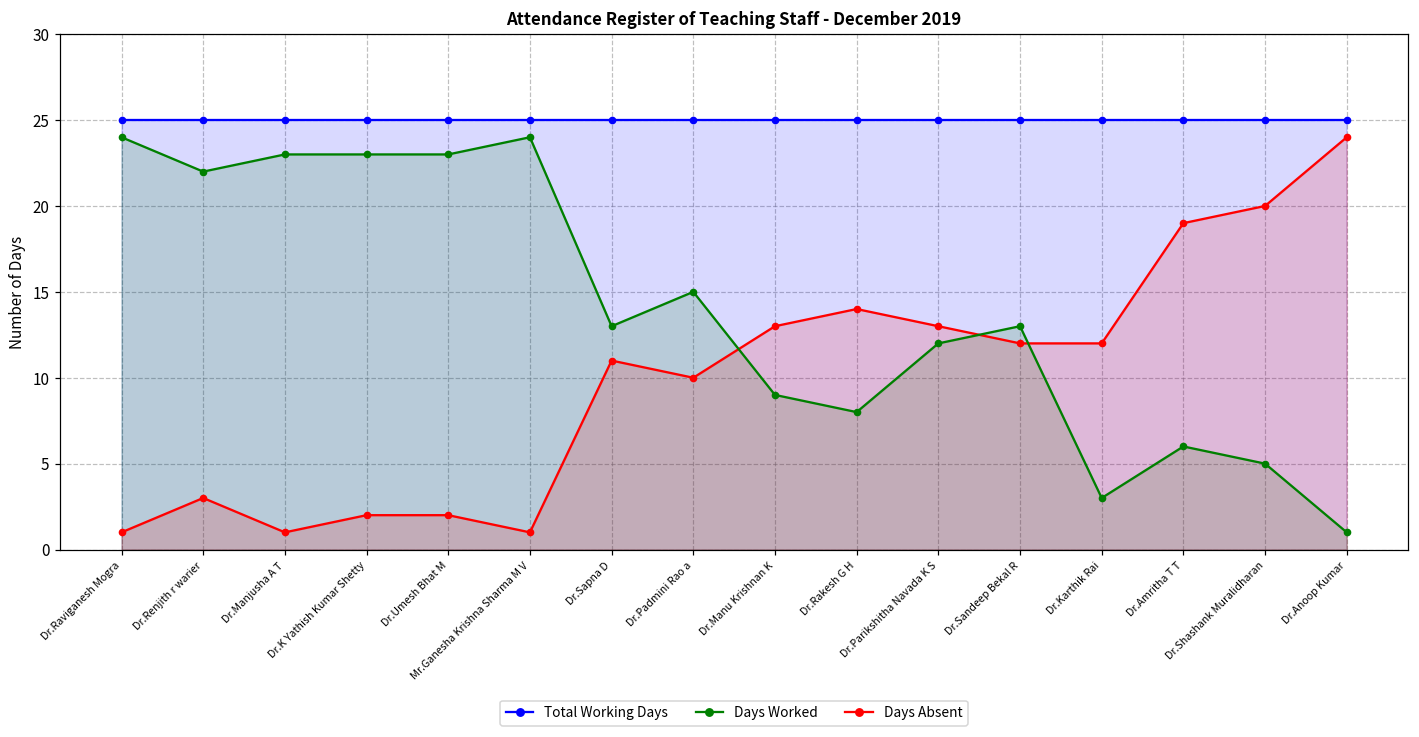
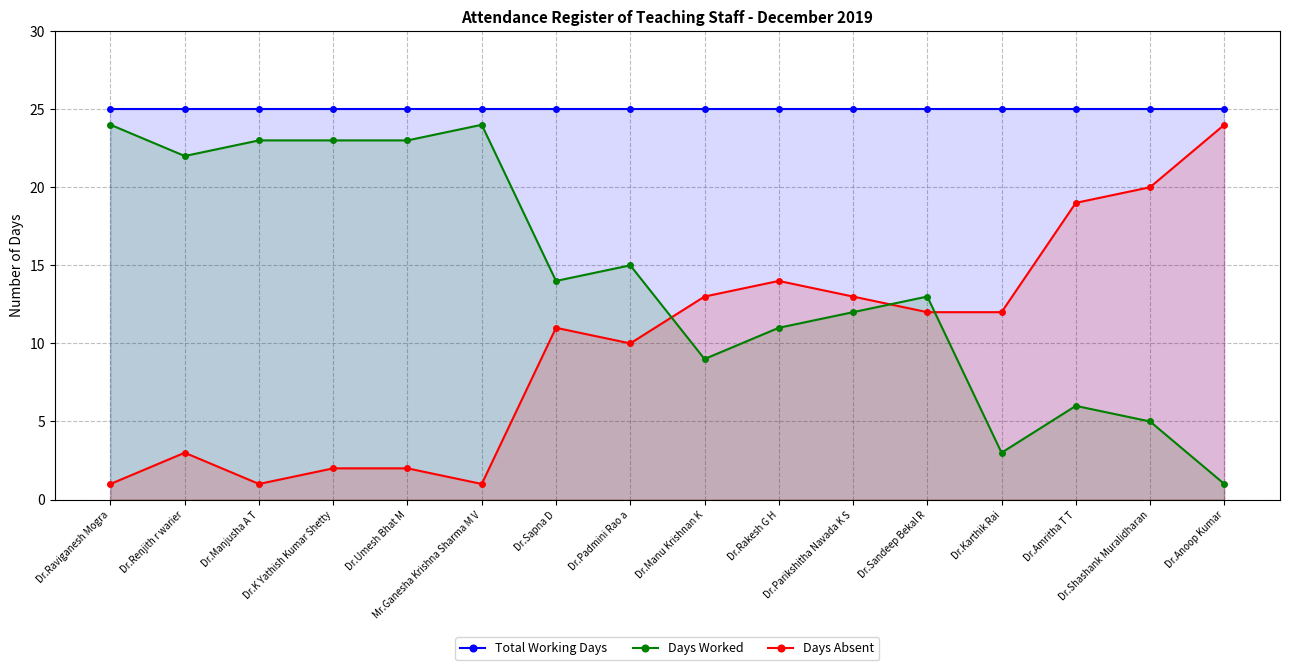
Days Worked, Dr.Sapna D: 13 -> 14
Days Worked, Dr.Rakesh G H: 8 -> 11
